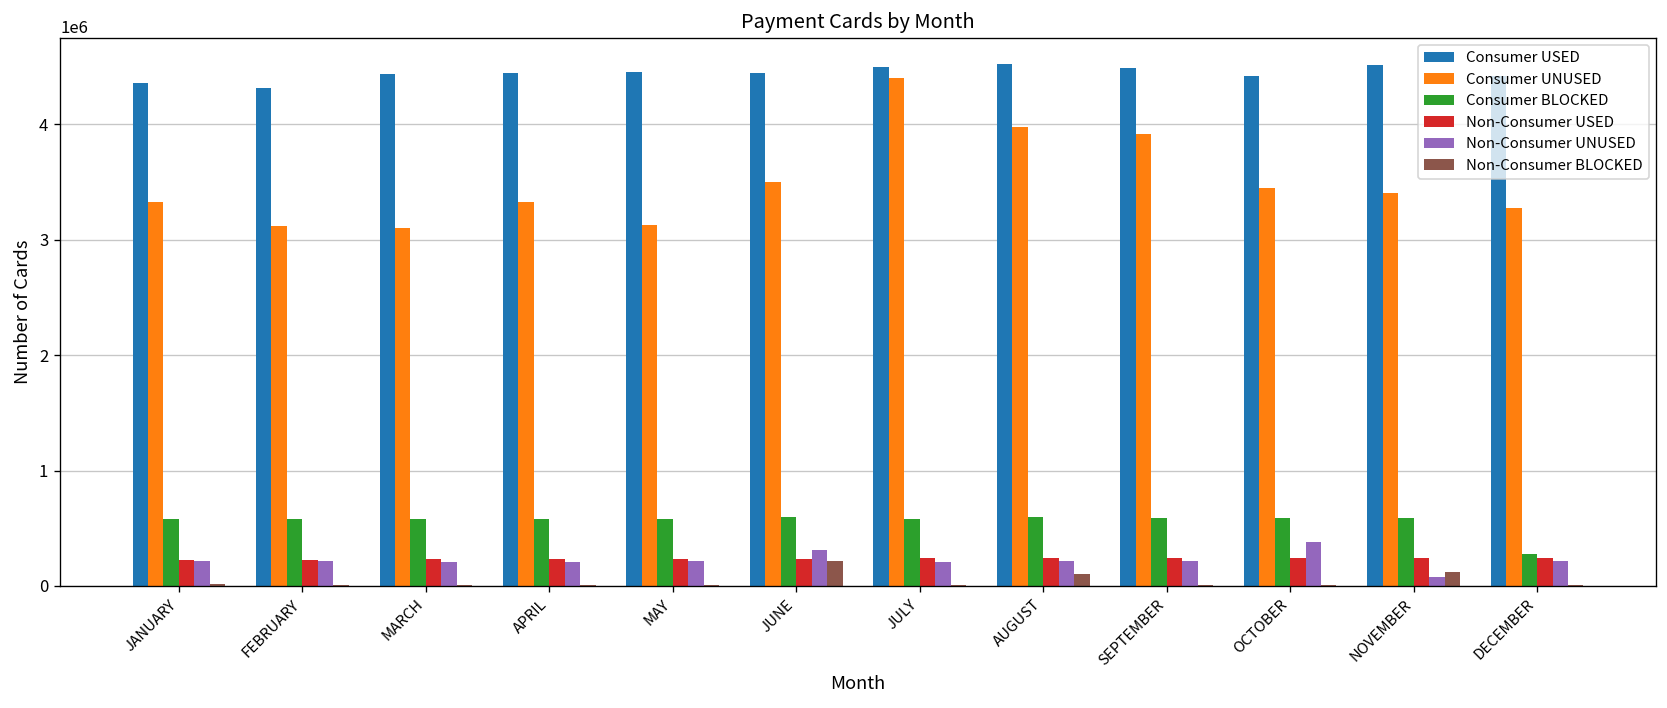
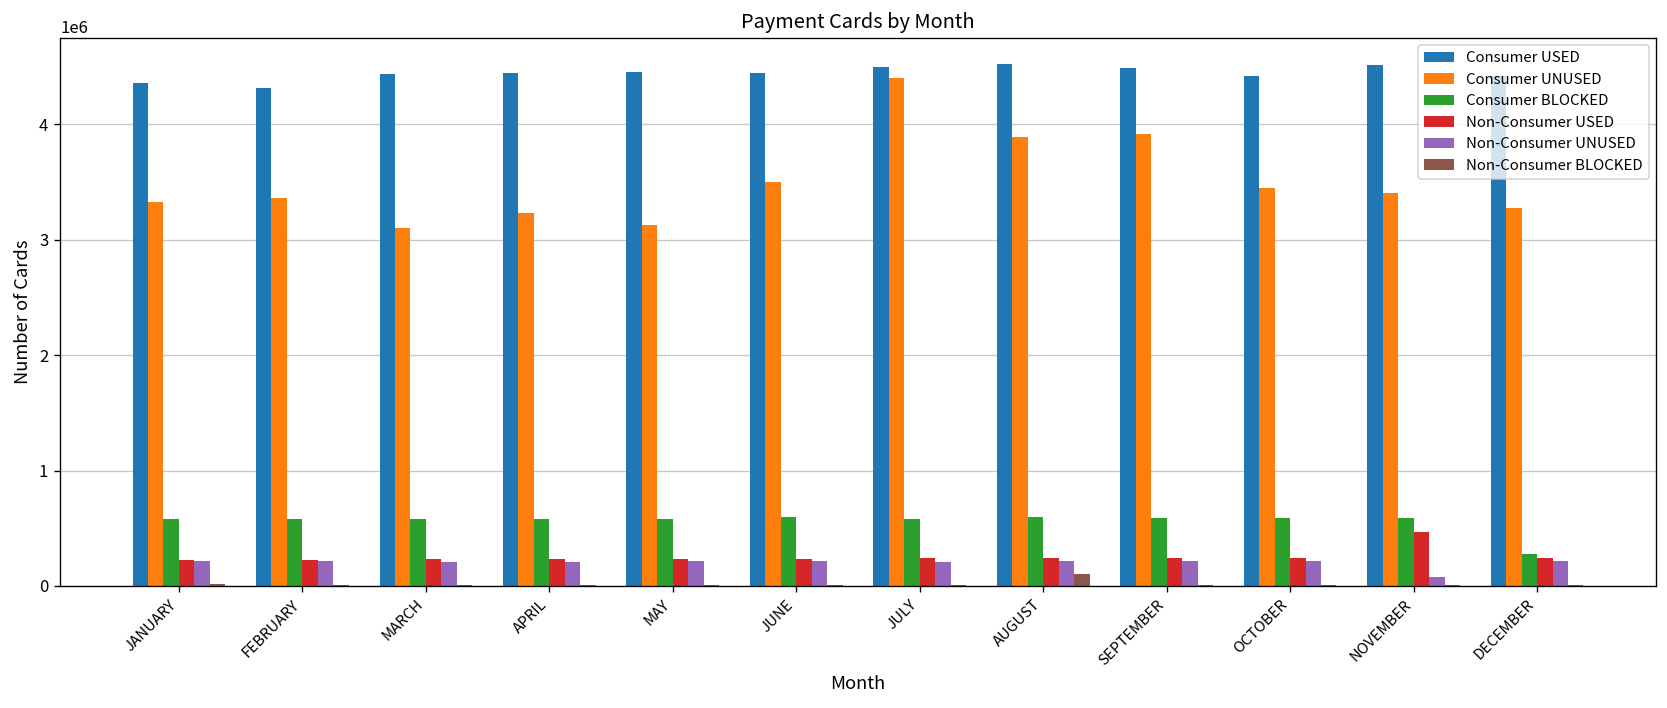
Consumer UNUSED, FEBRUARY: 3100000 -> 3400000
Consumer UNUSED, APRIL: 3300000 -> 3200000
Non-Consumer UNUSED, JUNE: 300000 -> 200000
Non-Consumer BLOCKED, JUNE: 200000 -> 0
Consumer UNUSED, AUGUST: 4000000 -> 3900000
Non-Consumer UNUSED, OCTOBER: 400000 -> 200000
Non-Consumer USED, NOVEMBER: 200000 -> 500000
Non-Consumer BLOCKED, NOVEMBER: 100000 -> 0
